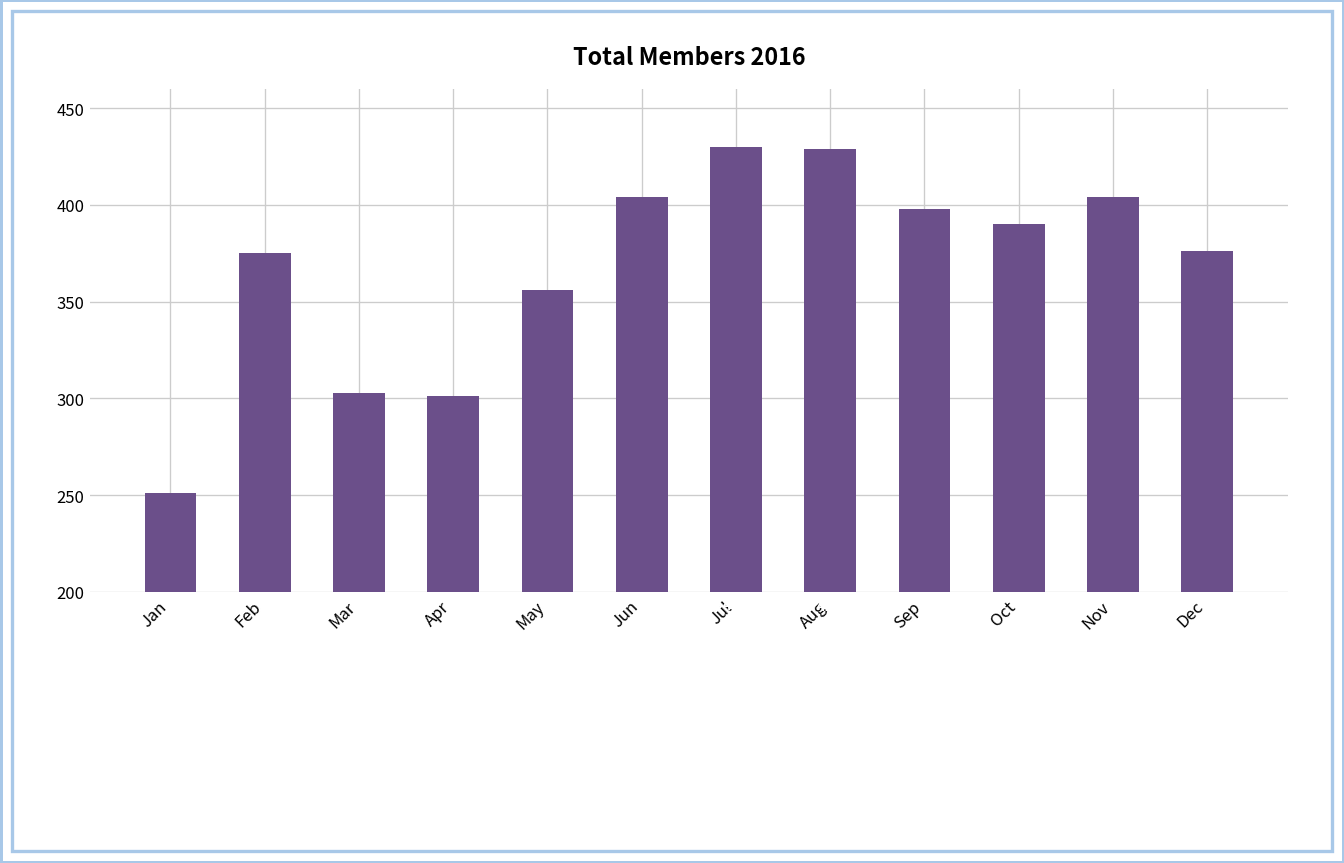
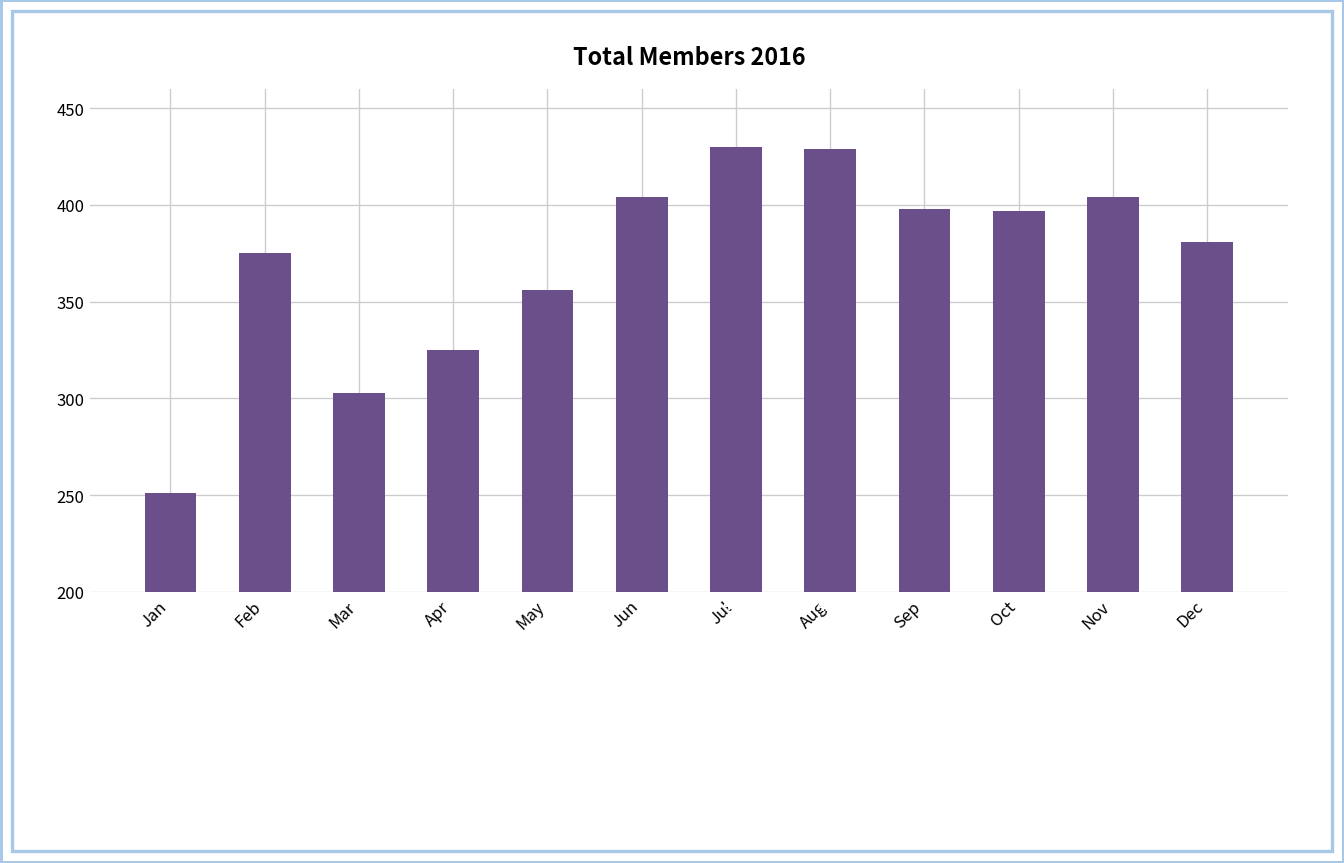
Apr: 301 -> 325
Oct: 390 -> 397
Dec: 376 -> 381
